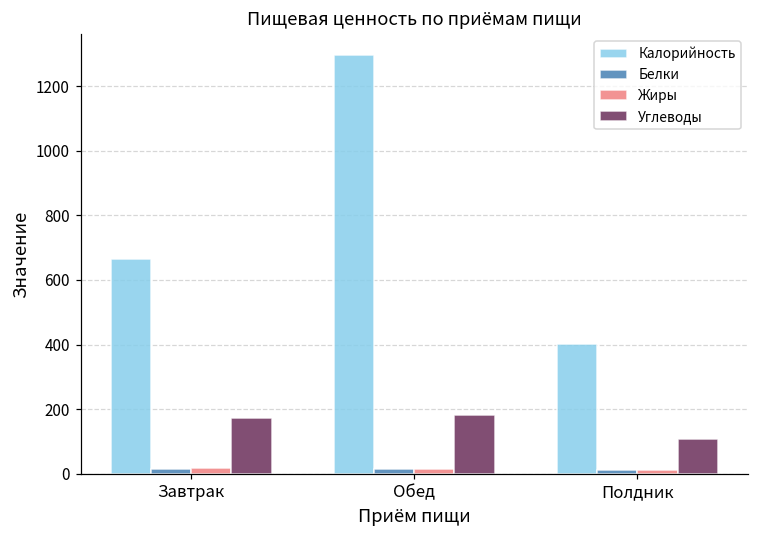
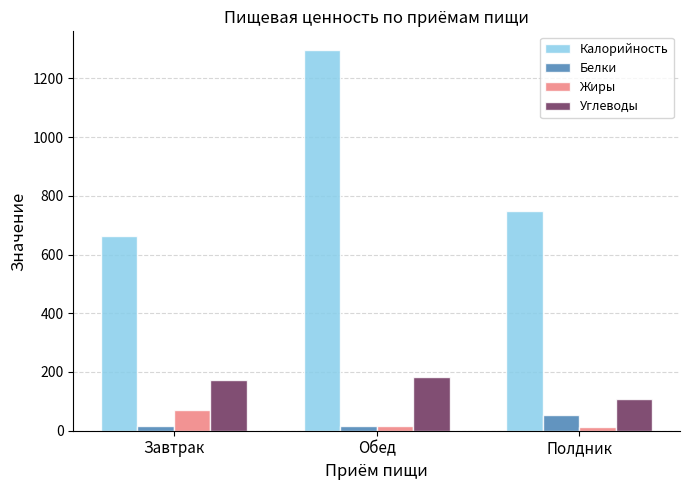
Жиры, Завтрак: 20 -> 70
Калорийность, Полдник: 400 -> 750
Белки, Полдник: 10 -> 50
